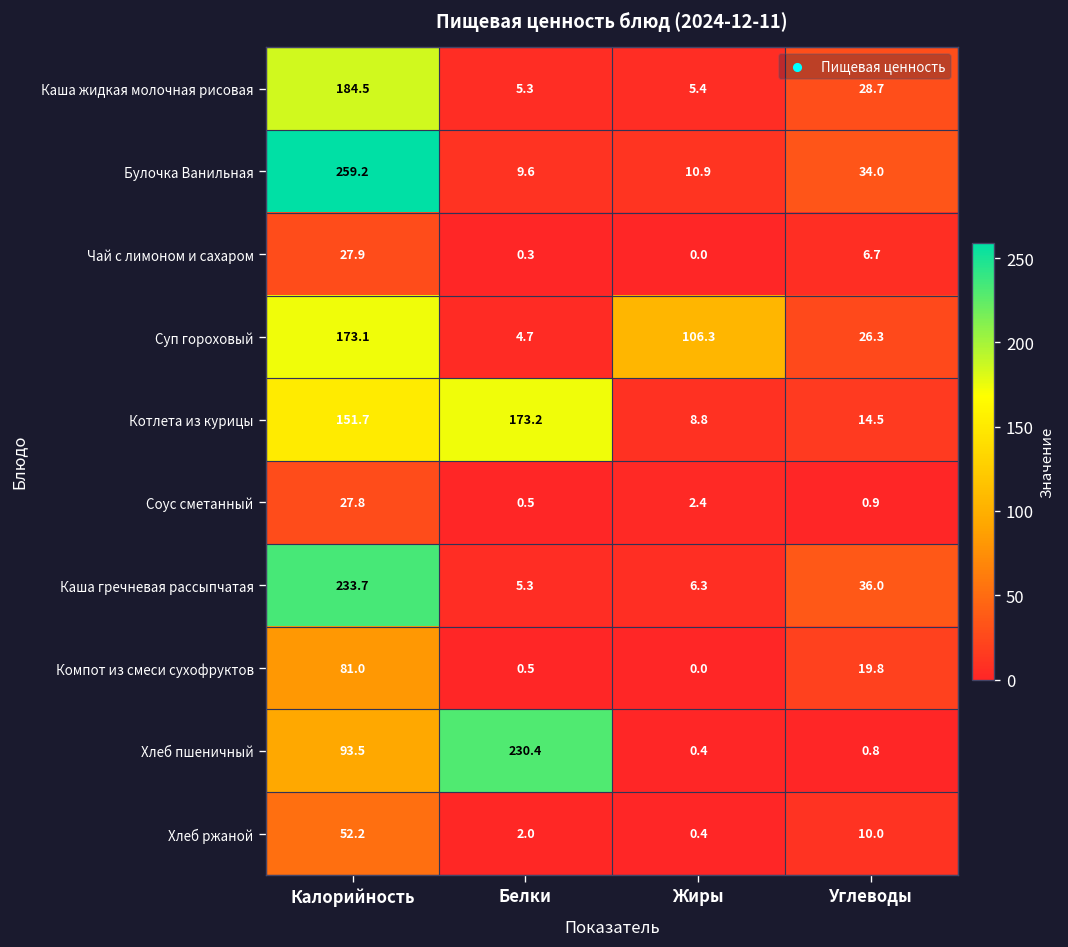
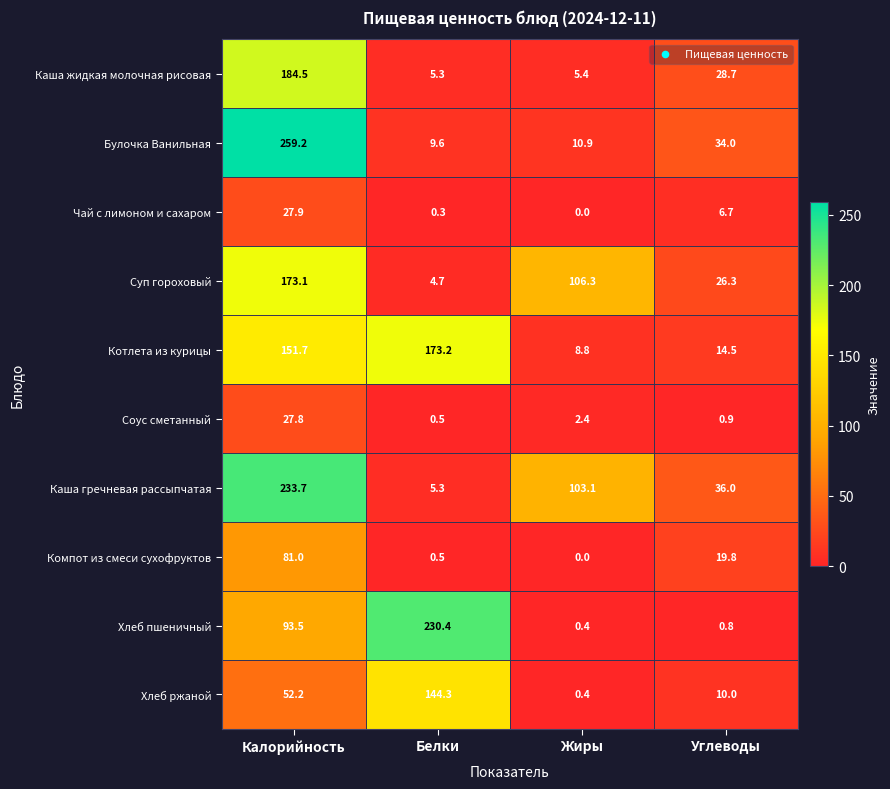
Каша гречневая рассыпчатая, Жиры: 6.3 -> 103.1
Хлеб ржаной, Белки: 2.0 -> 144.3
